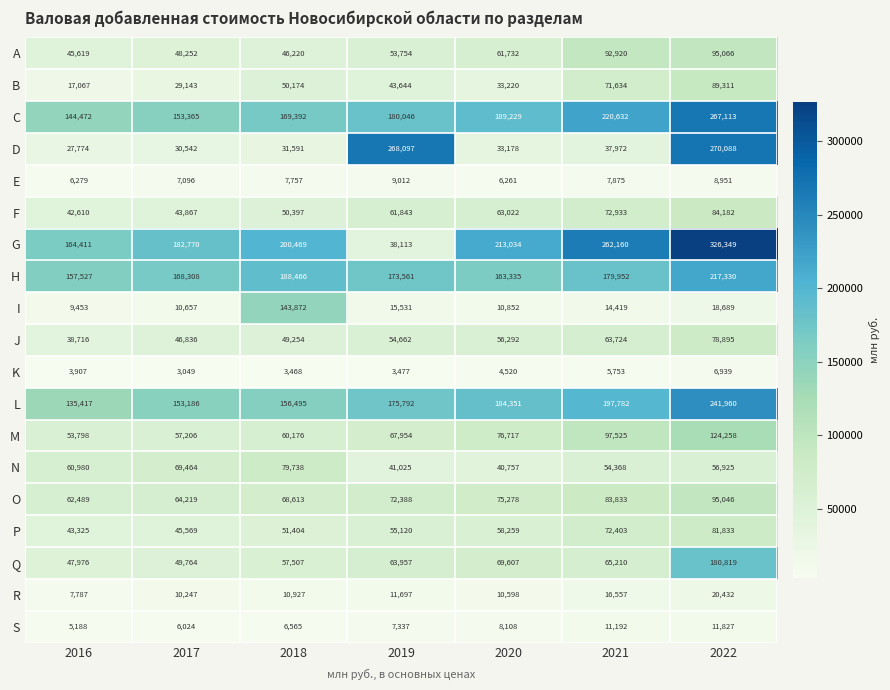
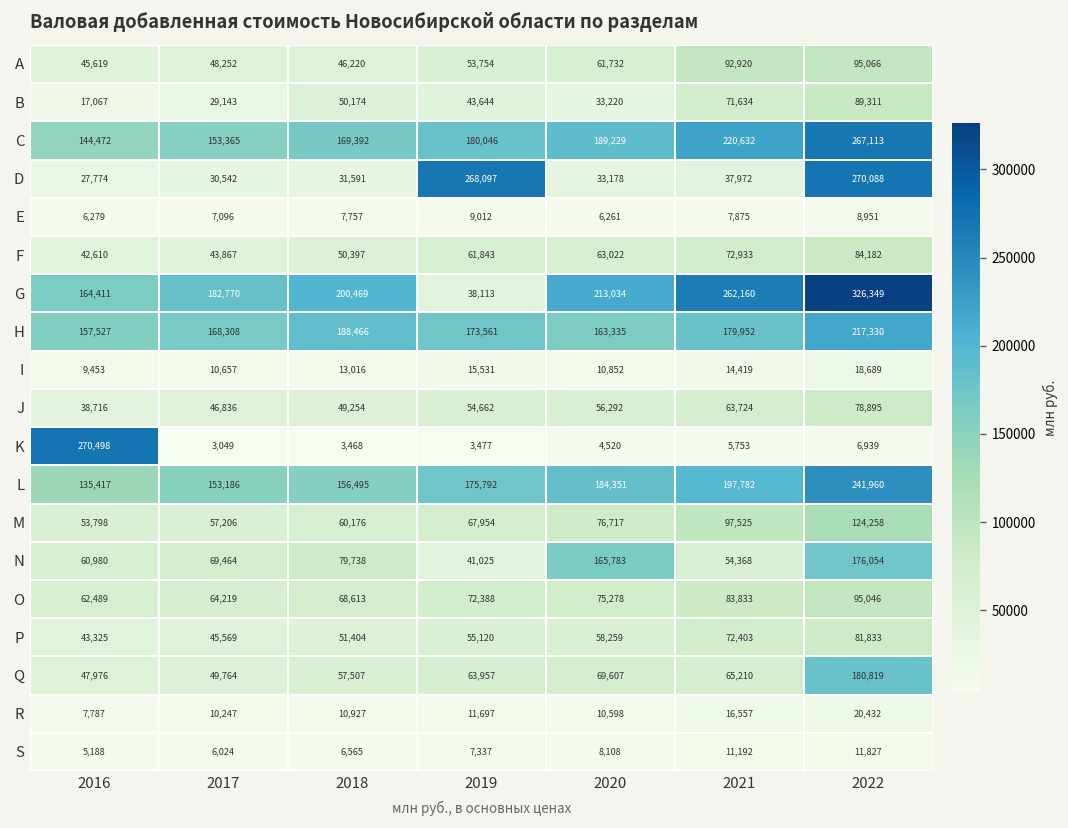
I, 2018: 143,872 -> 13,016
K, 2016: 3,907 -> 270,498
N, 2020: 40,757 -> 165,783
N, 2022: 56,925 -> 176,054
